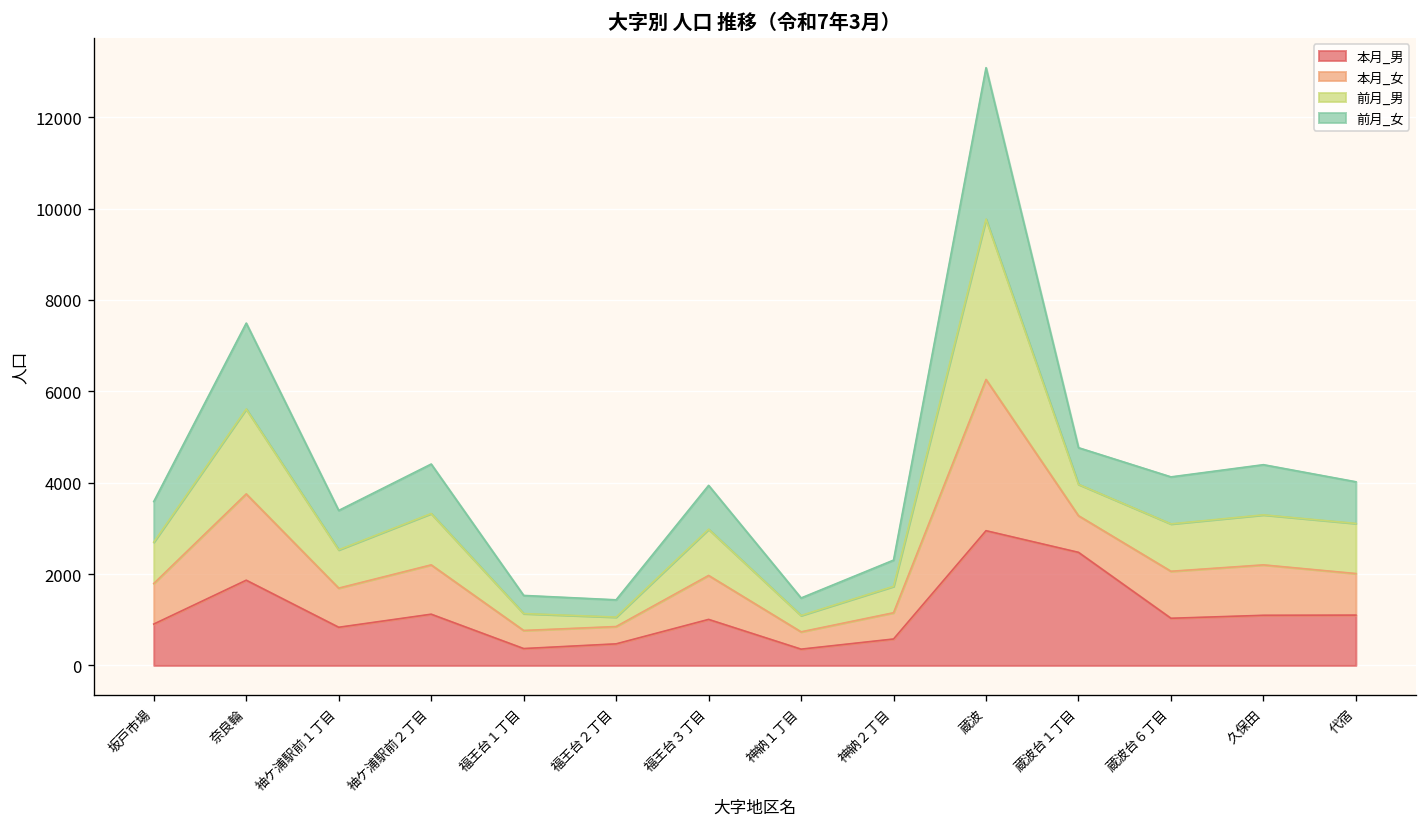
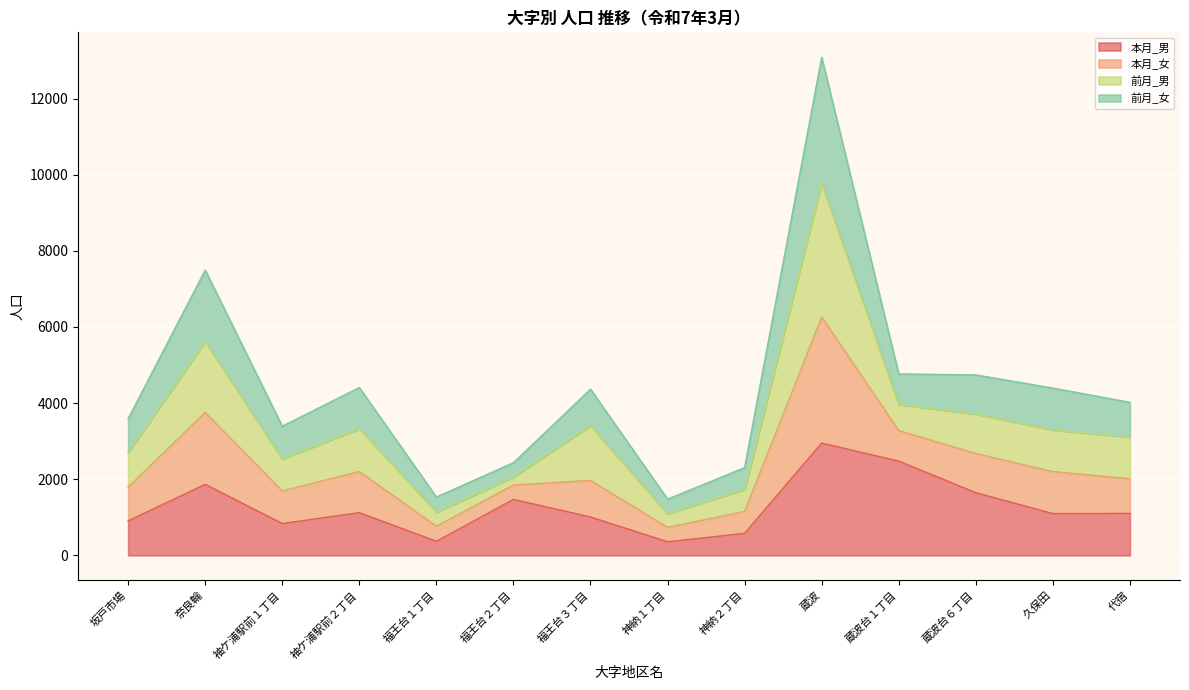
本月_男, 福王台２丁目: 500 -> 1500
前月_男, 福王台３丁目: 1000 -> 1400
本月_男, 蔵波台６丁目: 1000 -> 1600
